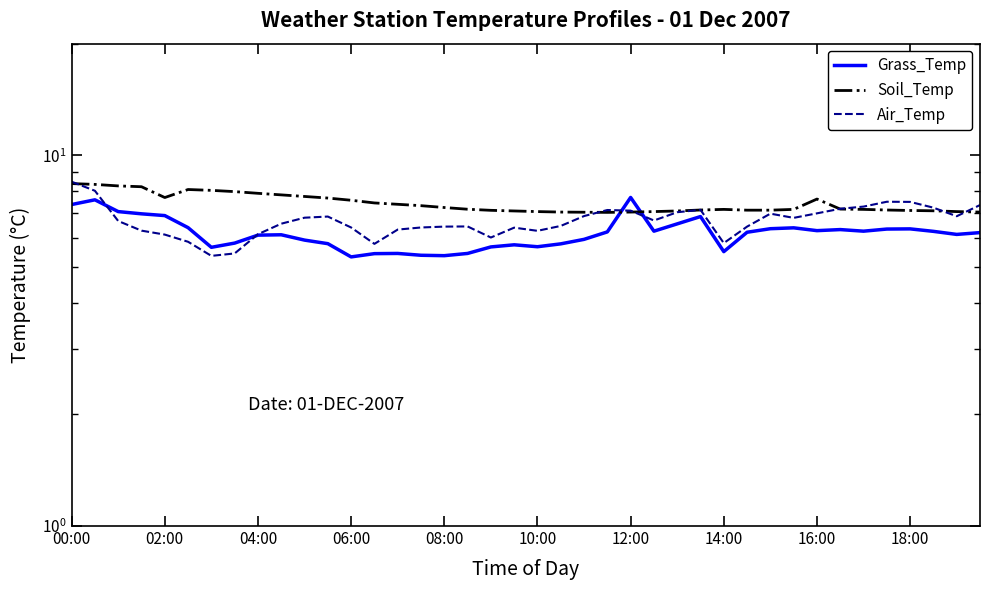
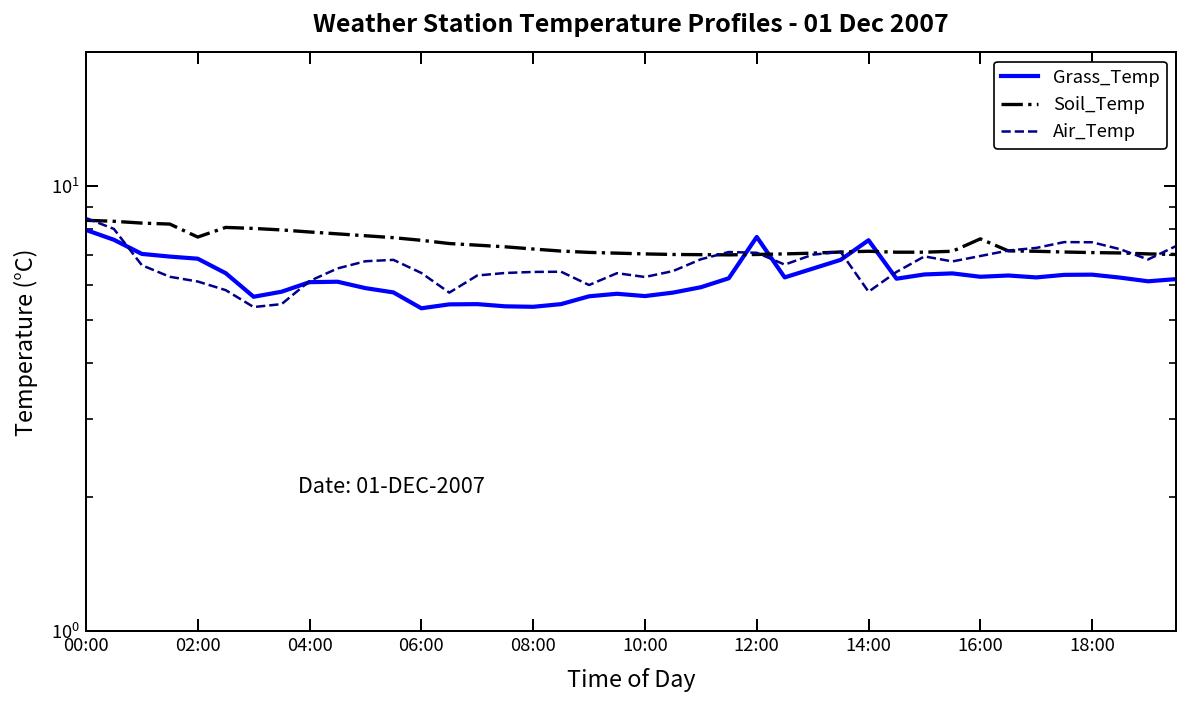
Grass_Temp, 00:00: 7.4 -> 8.0
Grass_Temp, 14:00: 5.5 -> 7.6
